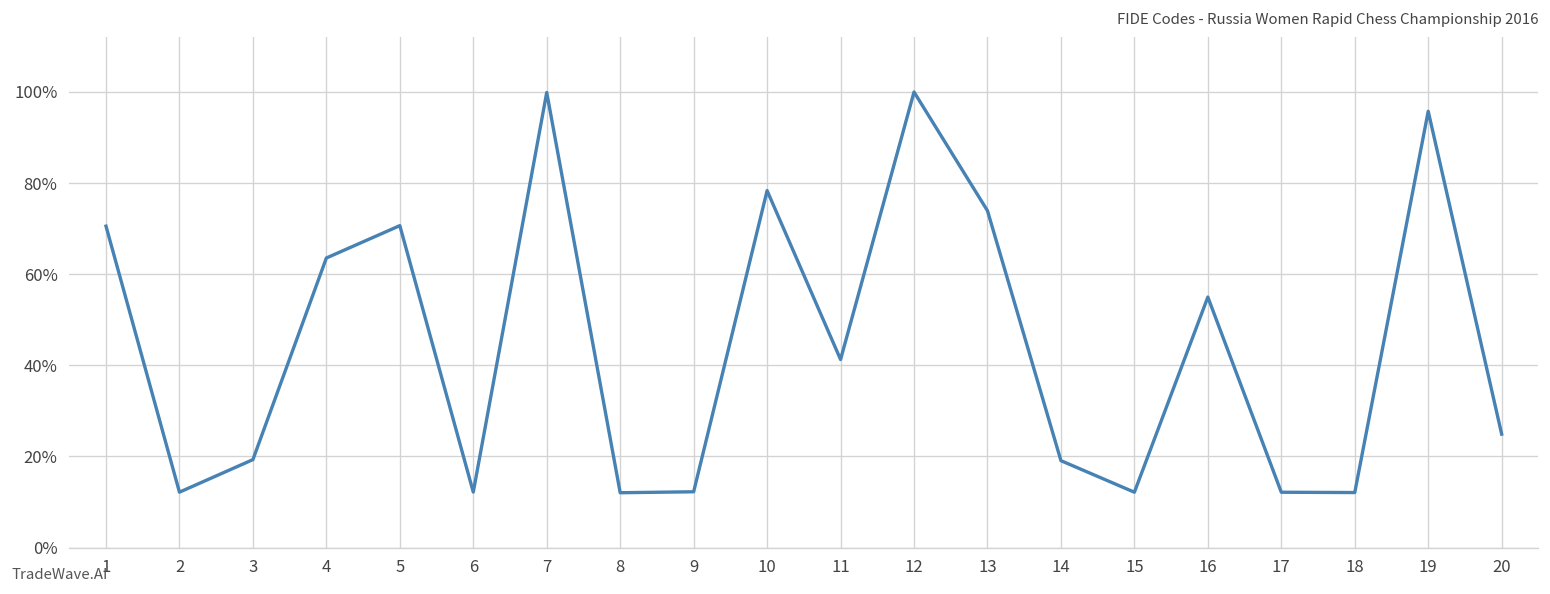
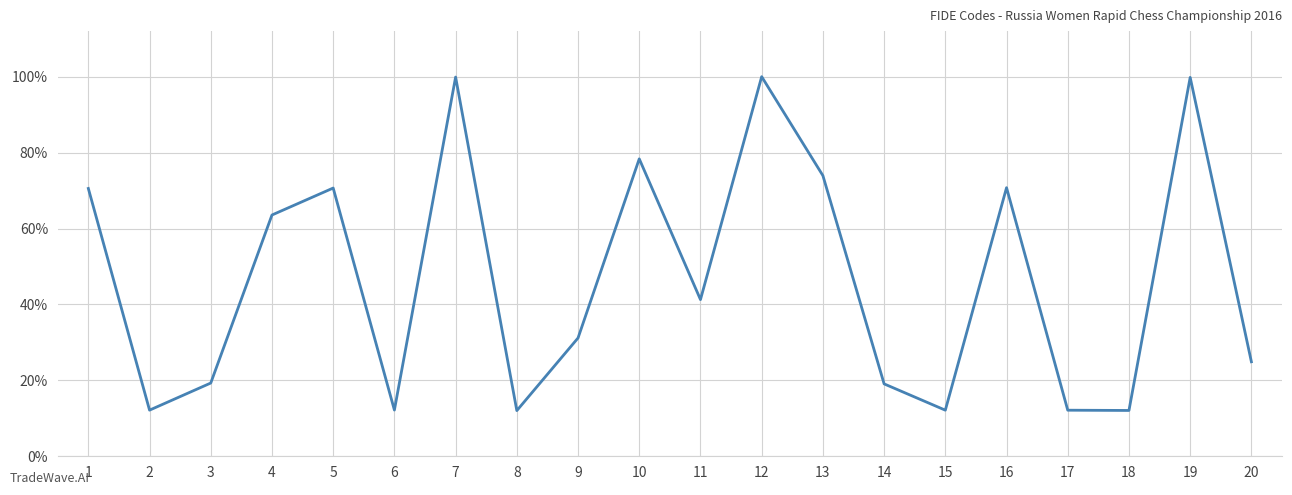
9: 12% -> 31%
16: 55% -> 71%
19: 96% -> 100%
